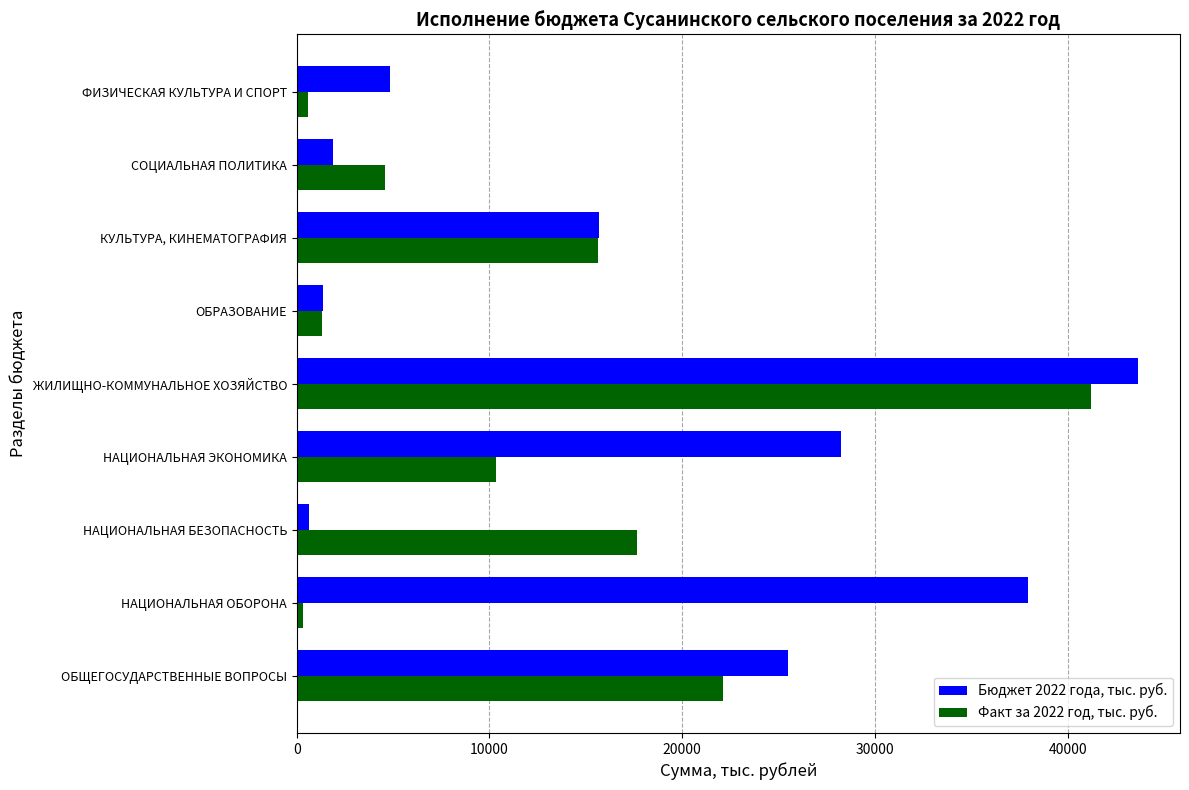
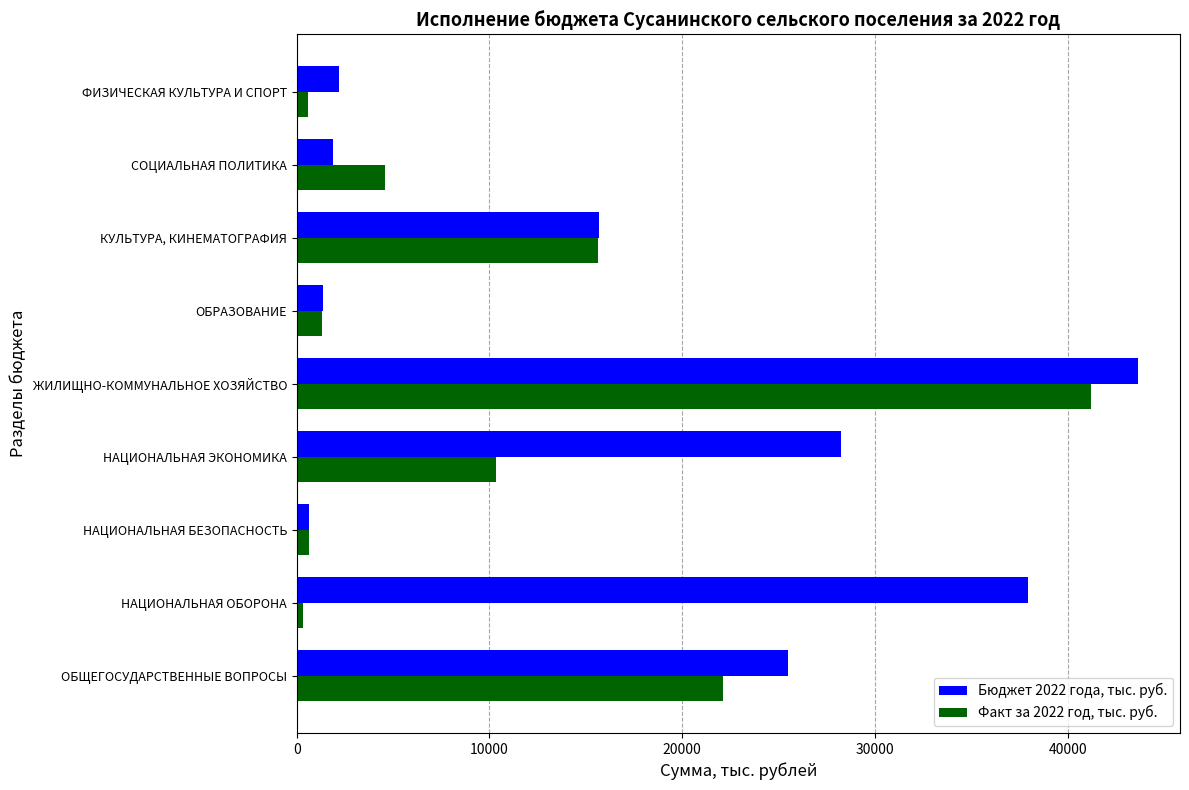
Бюджет 2022 года, тыс. руб., ФИЗИЧЕСКАЯ КУЛЬТУРА И СПОРТ: 4800 -> 2200
Факт за 2022 год, тыс. руб., НАЦИОНАЛЬНАЯ БЕЗОПАСНОСТЬ: 17600 -> 600
